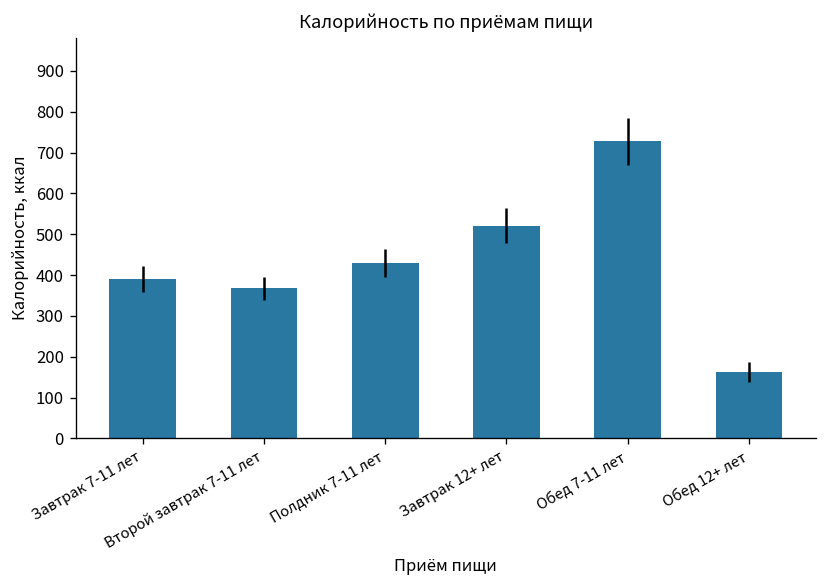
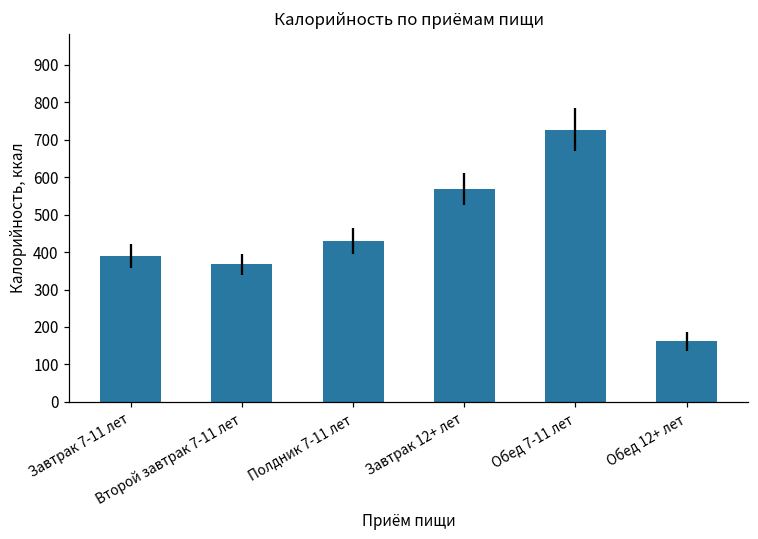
Завтрак 12+ лет: 520 -> 570
